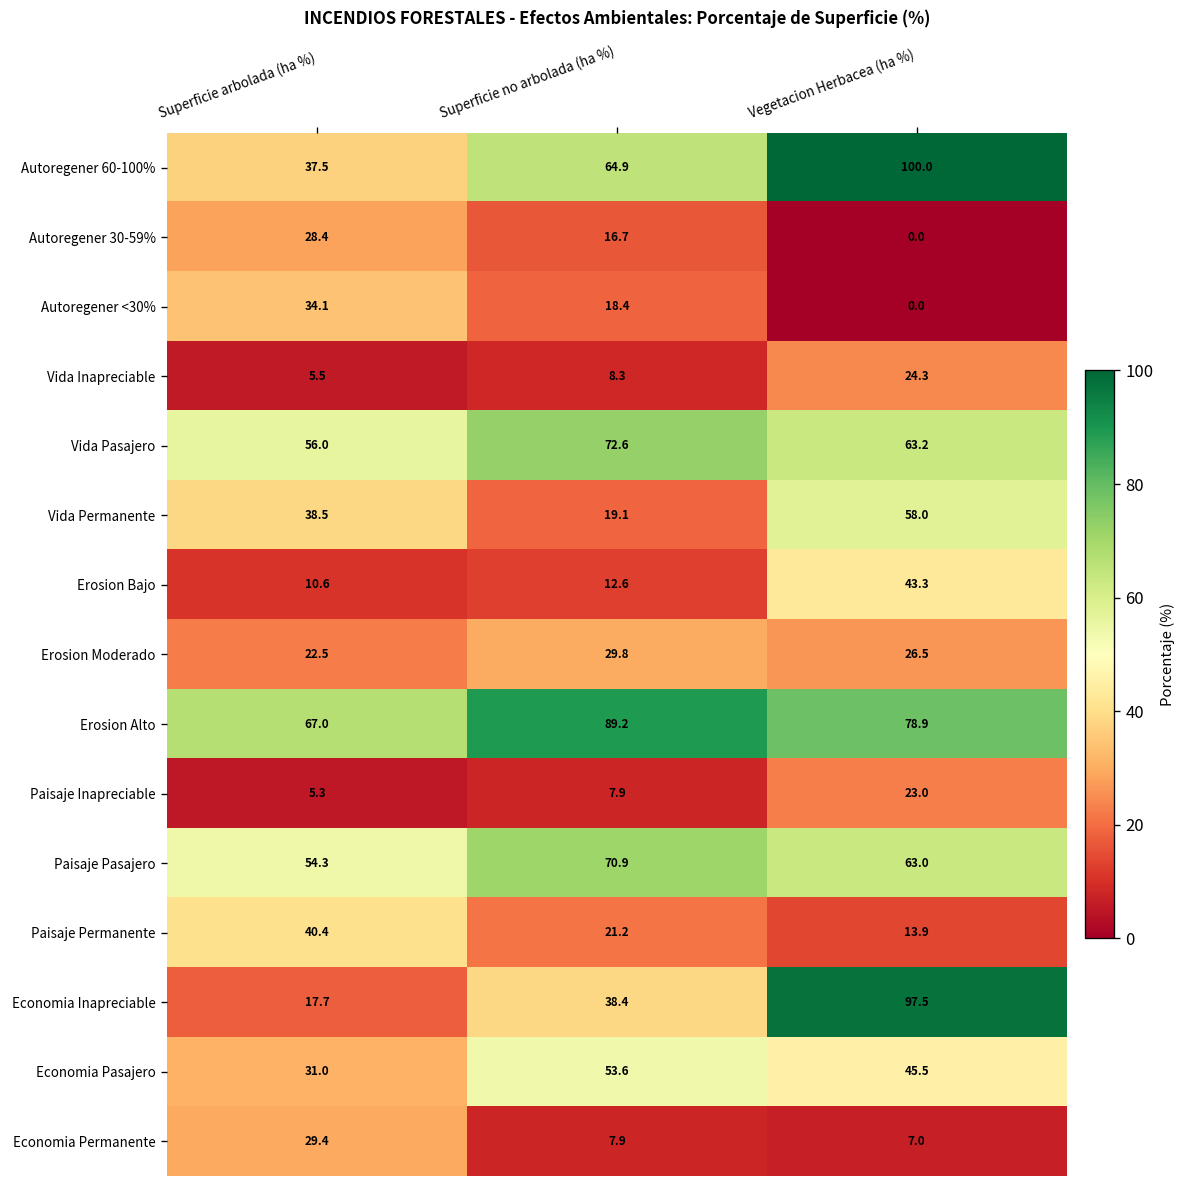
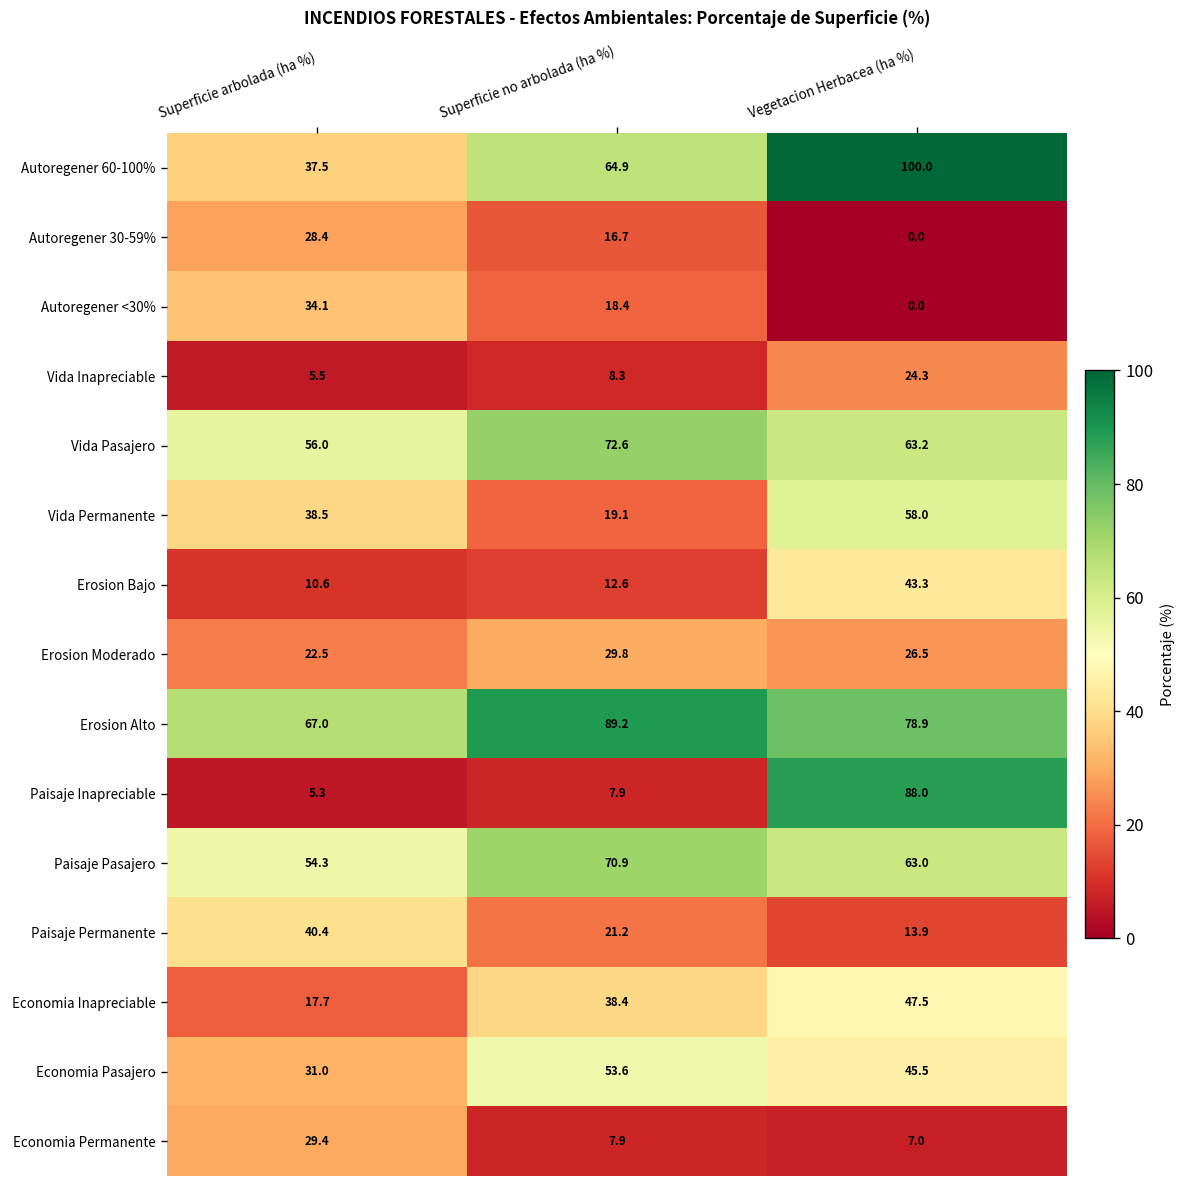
Paisaje Inapreciable, Vegetacion Herbacea (ha %): 23.0 -> 88.0
Economia Inapreciable, Vegetacion Herbacea (ha %): 97.5 -> 47.5
